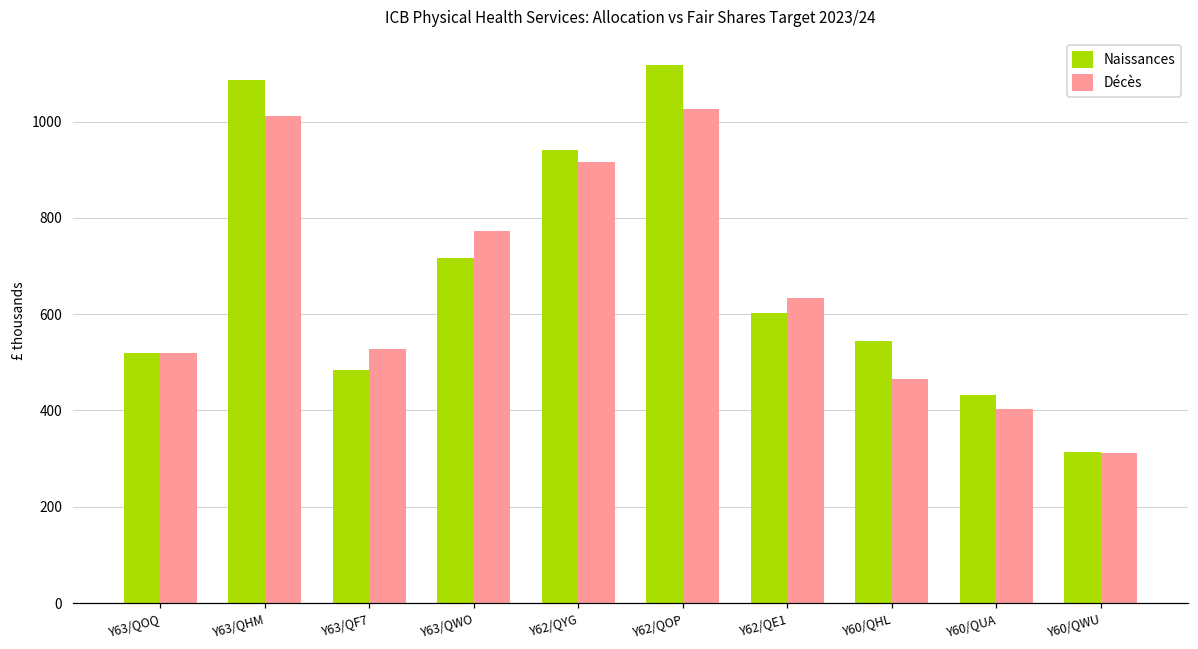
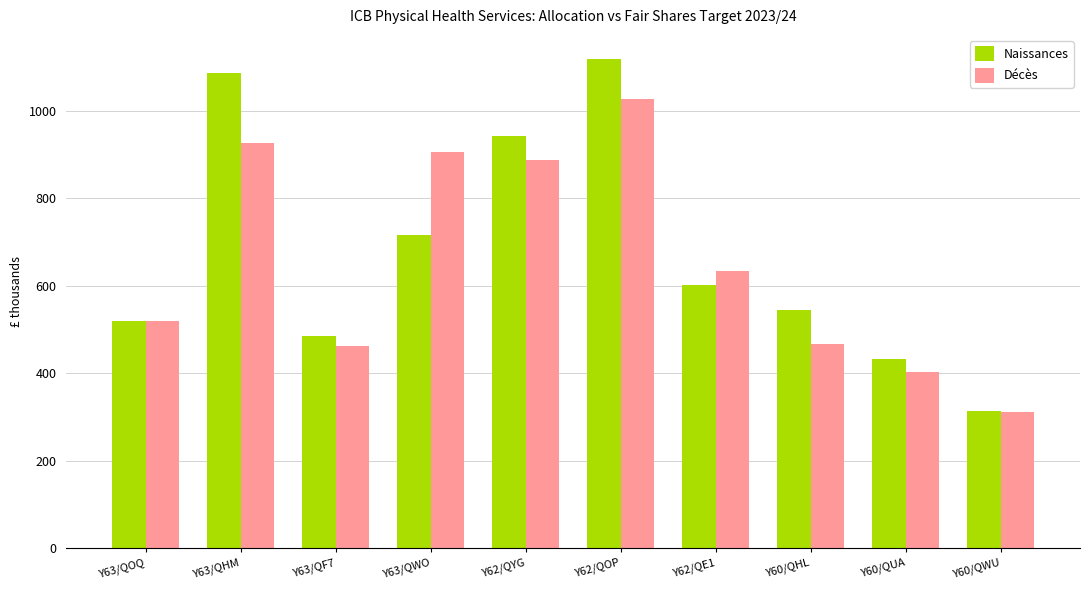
Décès, Y63/QHM: 1010 -> 920
Décès, Y63/QF7: 530 -> 460
Décès, Y63/QWO: 770 -> 910
Décès, Y62/QYG: 920 -> 890
